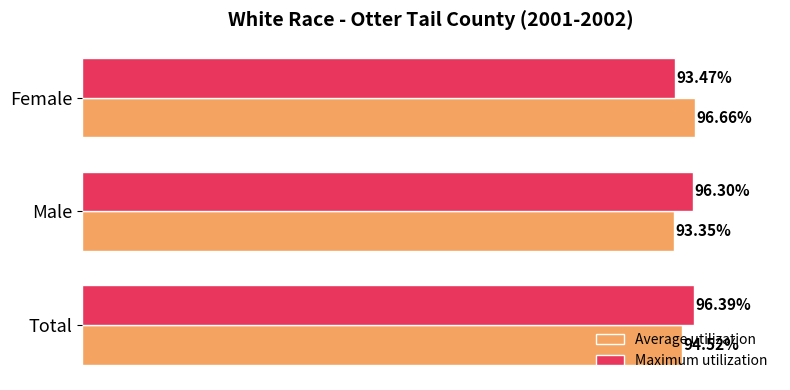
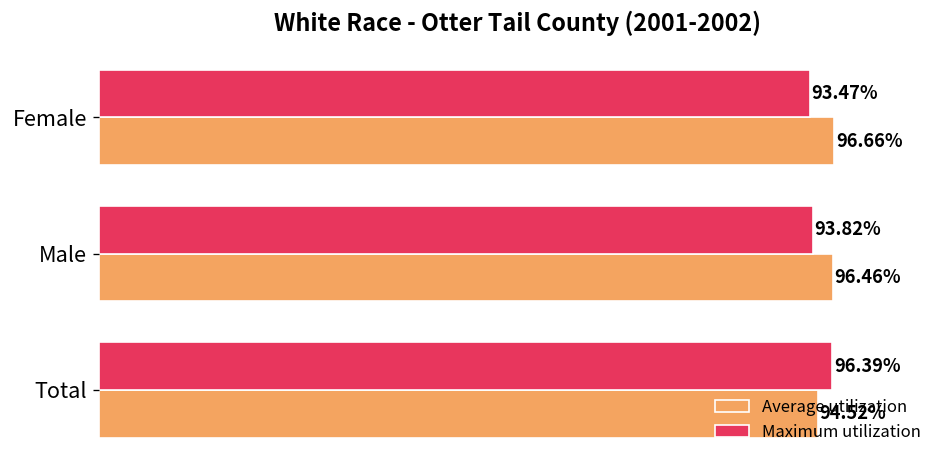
Maximum utilization, Male: 96.30% -> 93.82%
Average utilization, Male: 93.35% -> 96.46%
